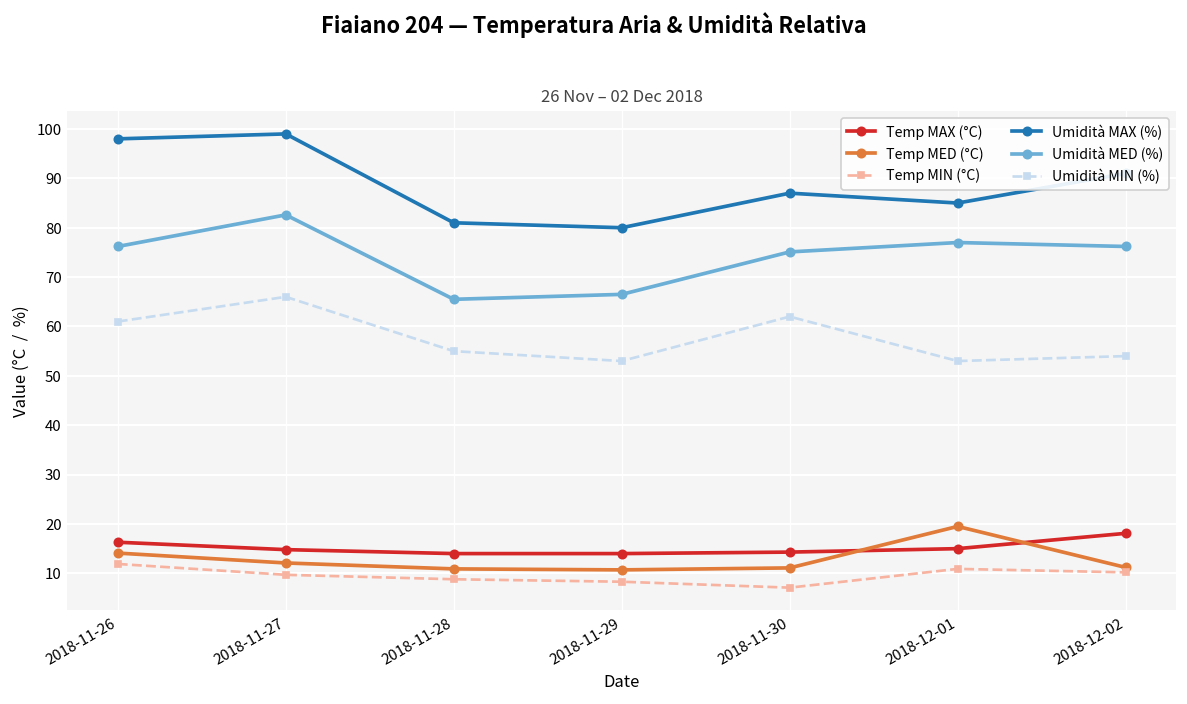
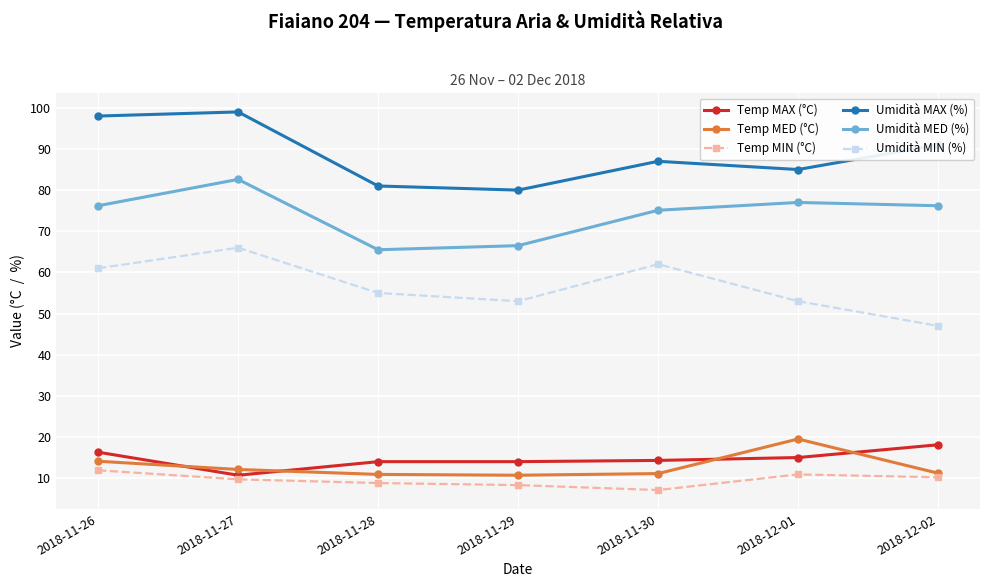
Temp MAX (°C), 2018-11-27: 15 -> 11
Umidità MIN (%), 2018-12-02: 54 -> 47
